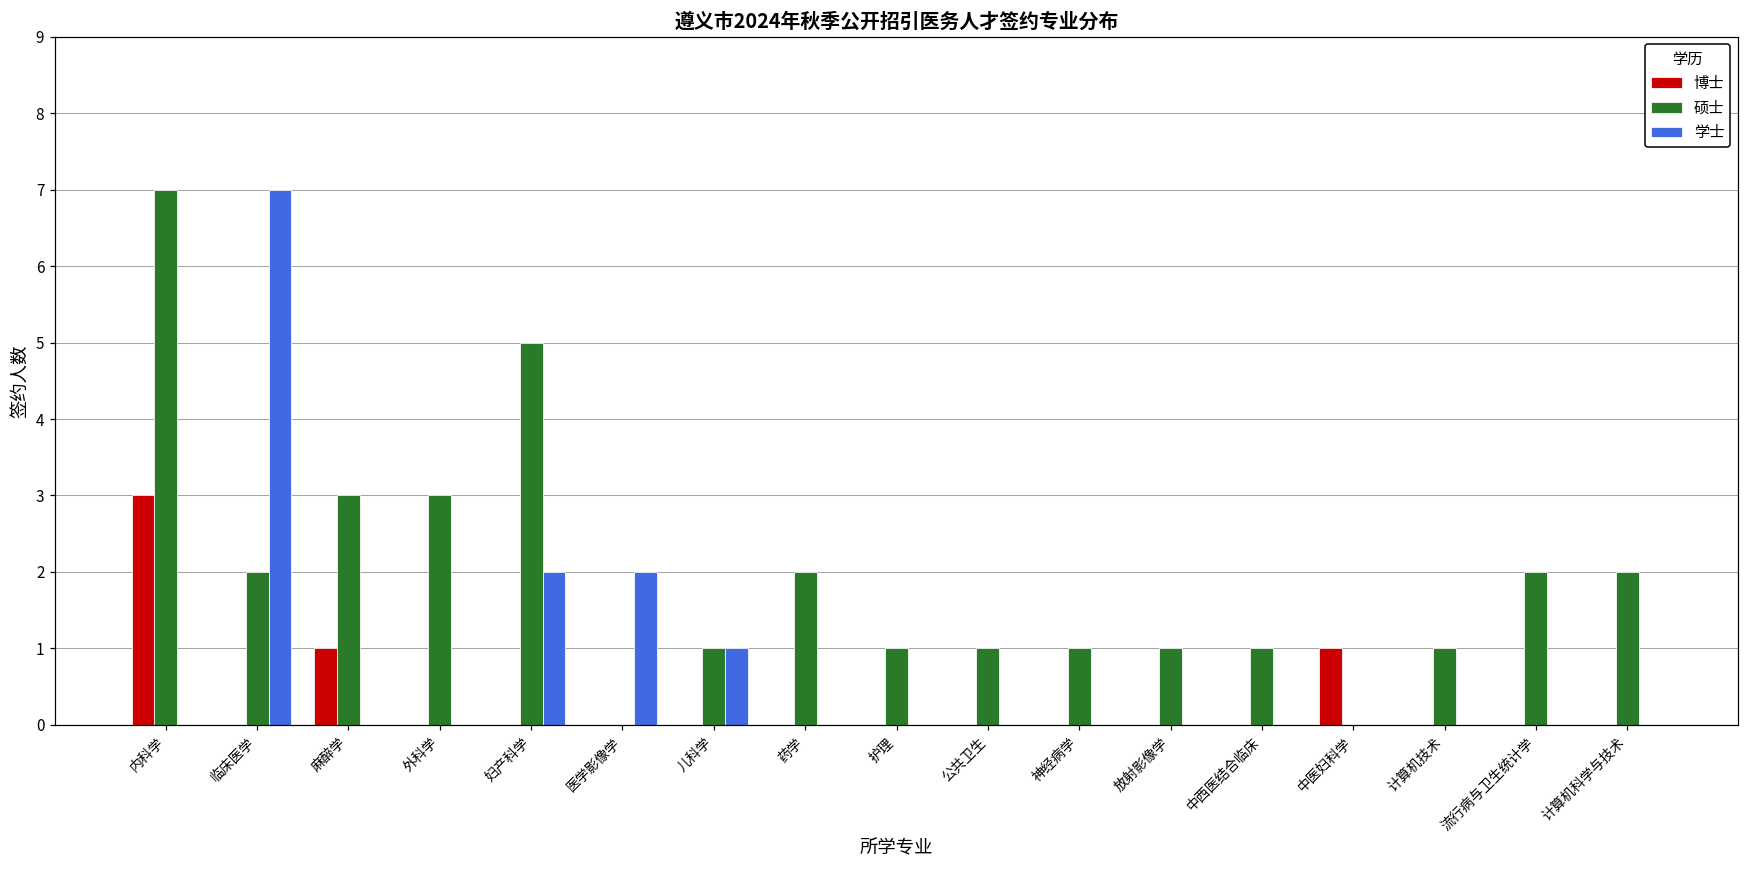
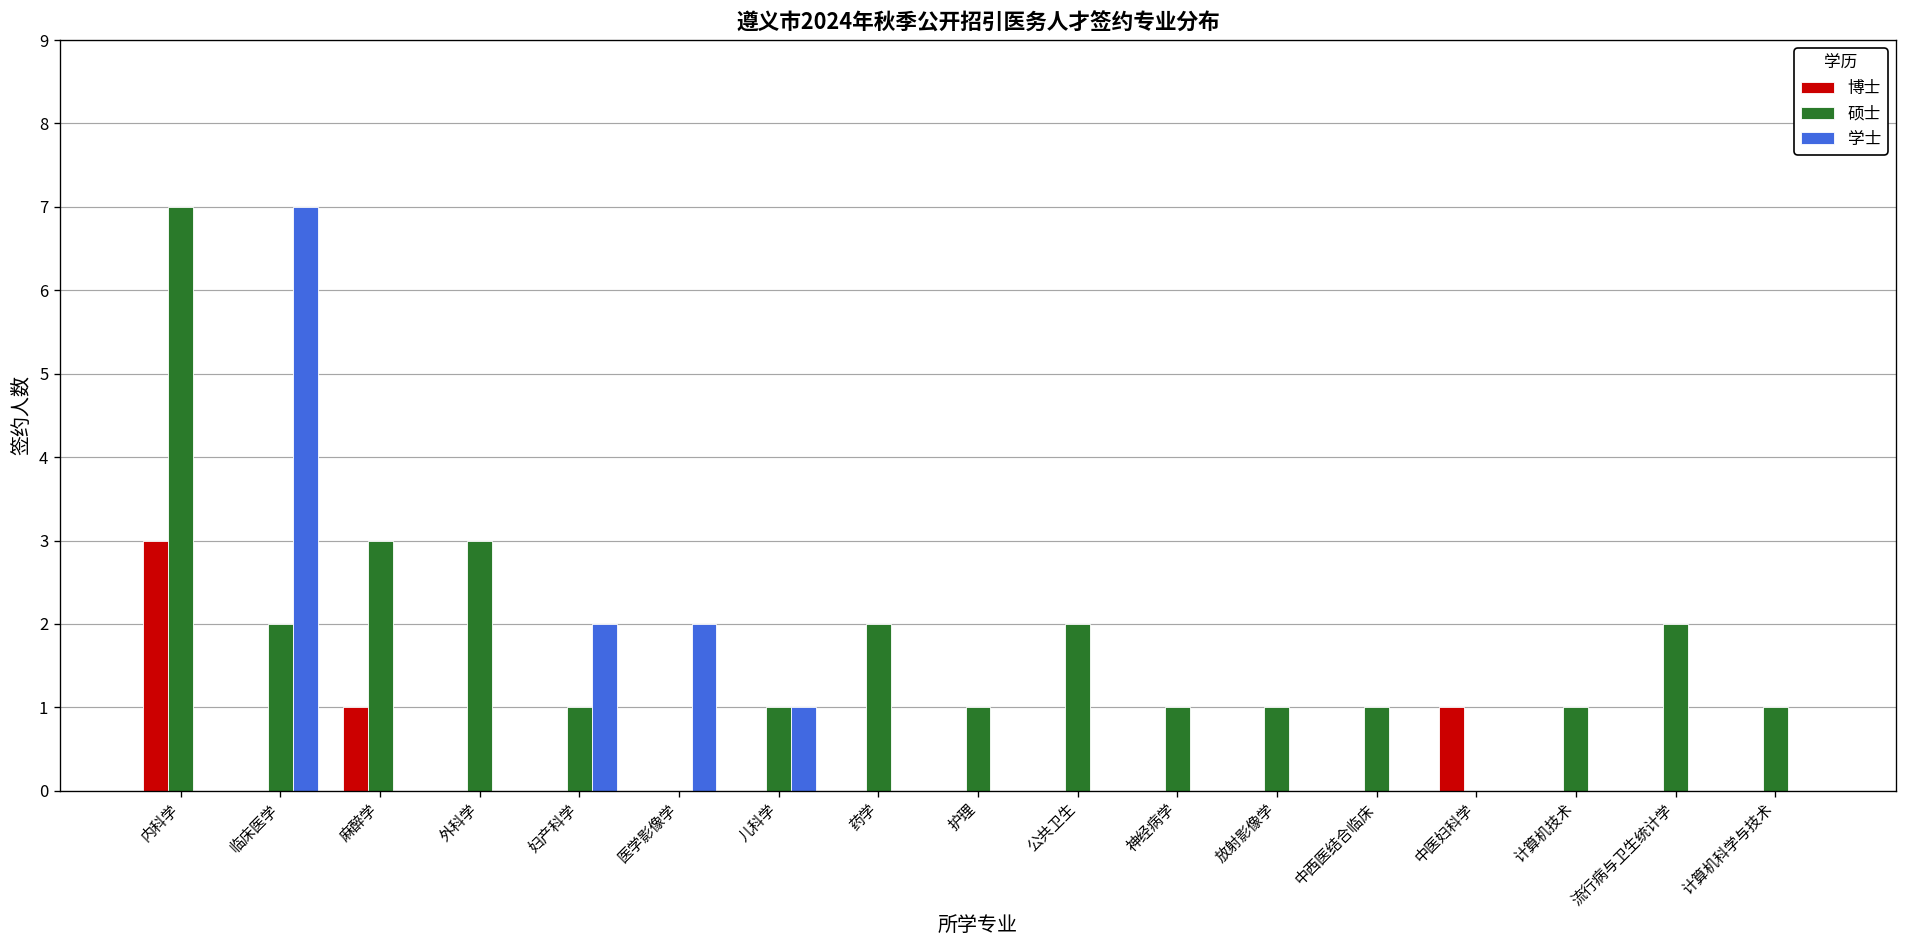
硕士, 妇产科学: 5 -> 1
硕士, 公共卫生: 1 -> 2
硕士, 计算机科学与技术: 2 -> 1
